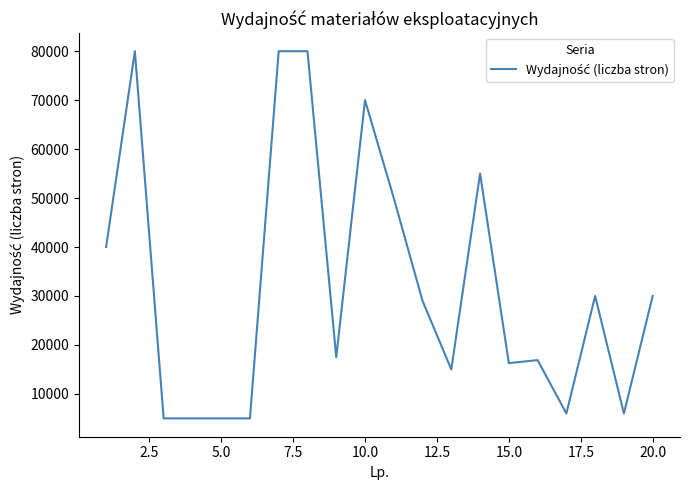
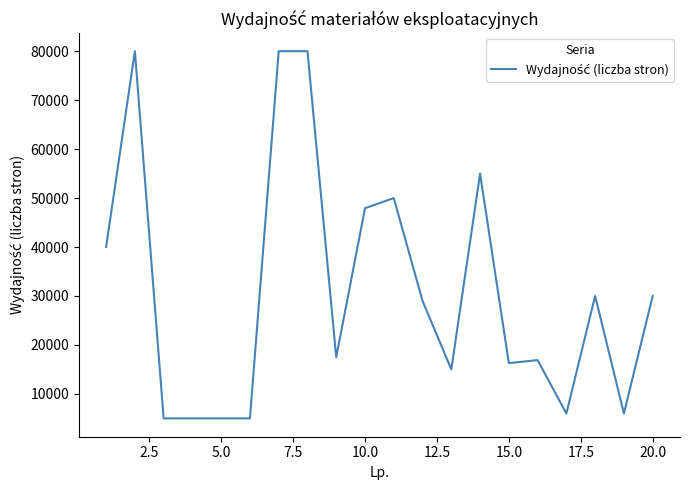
10.0: 70000 -> 48000
